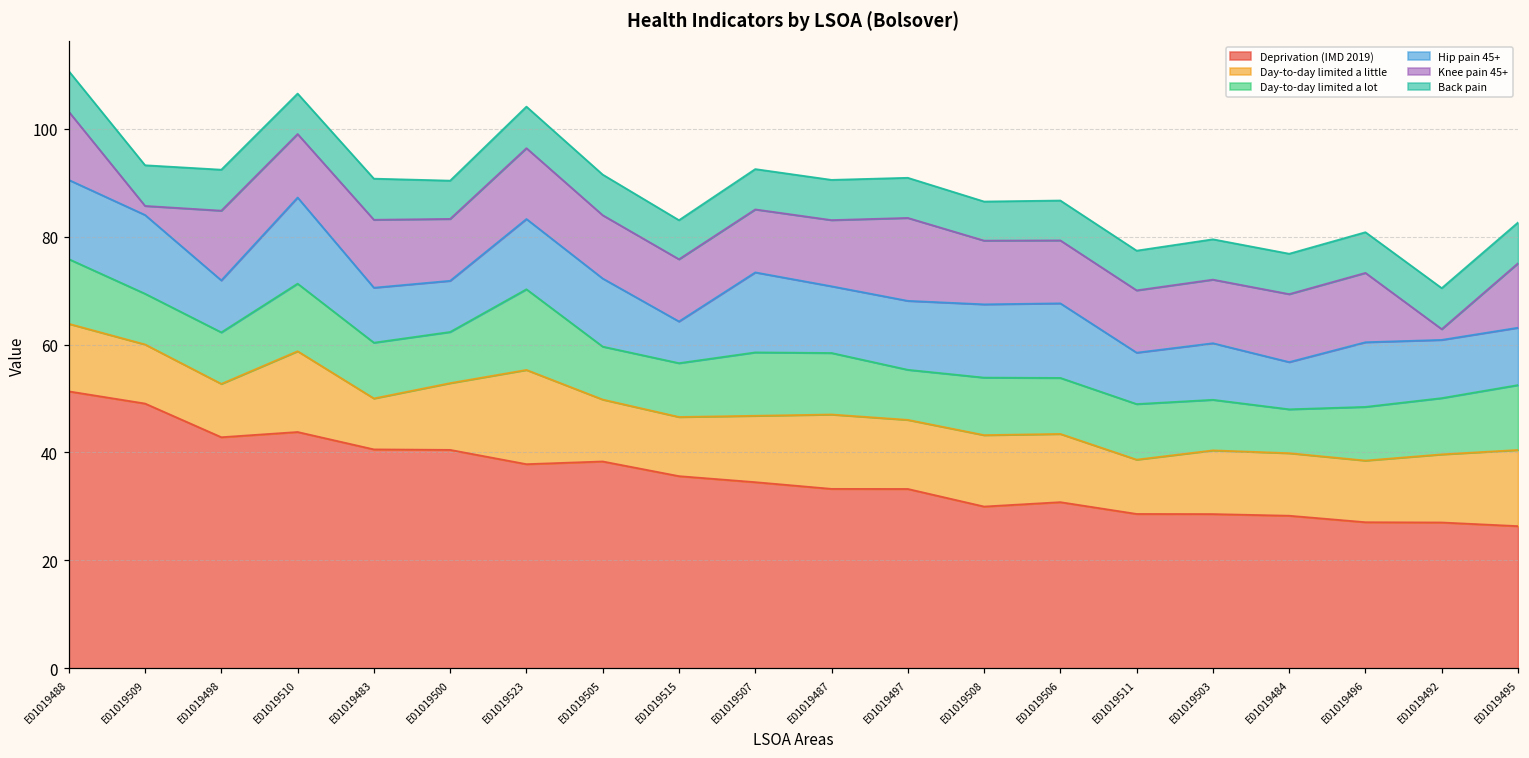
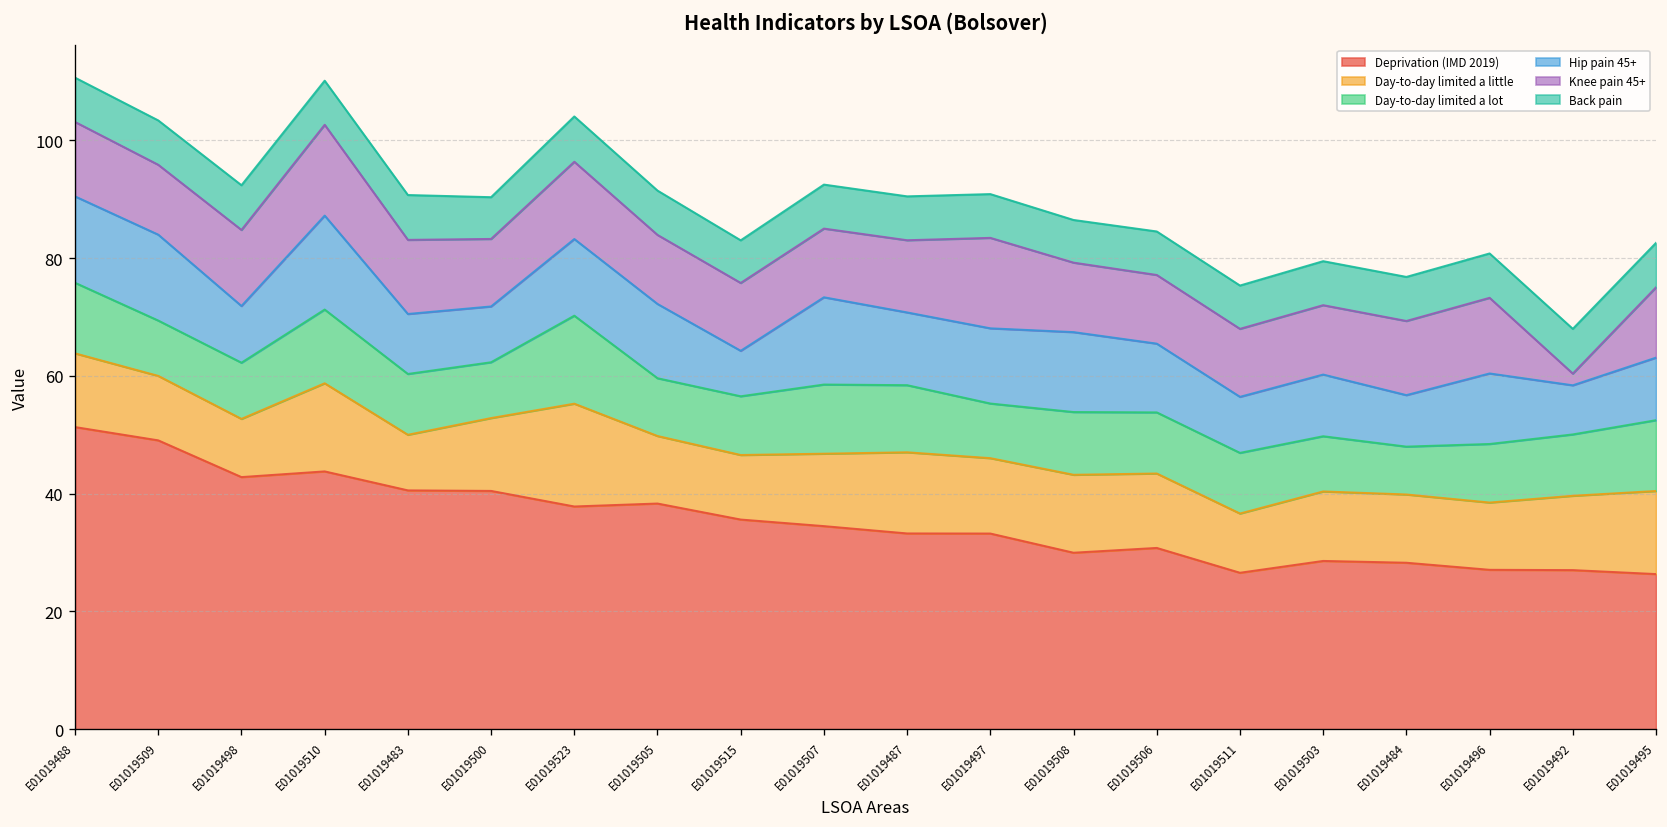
Knee pain 45+, E01019509: 2 -> 12
Knee pain 45+, E01019510: 12 -> 15
Hip pain 45+, E01019506: 14 -> 12
Deprivation (IMD 2019), E01019511: 29 -> 27
Hip pain 45+, E01019492: 11 -> 8
